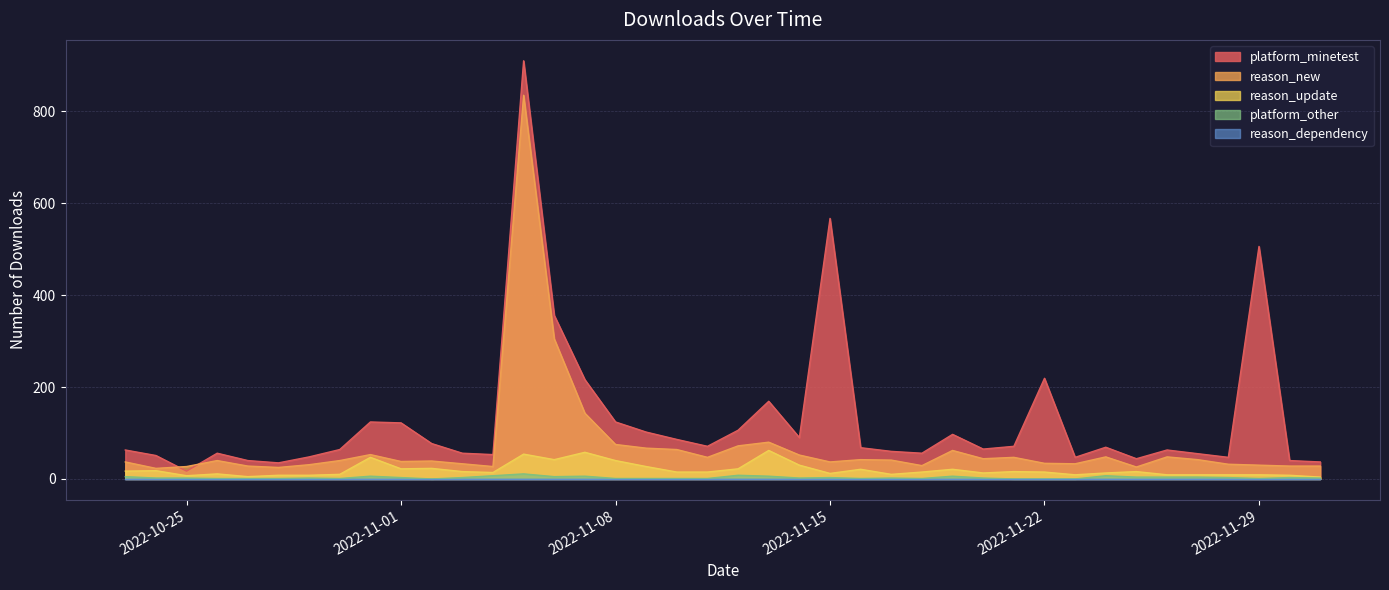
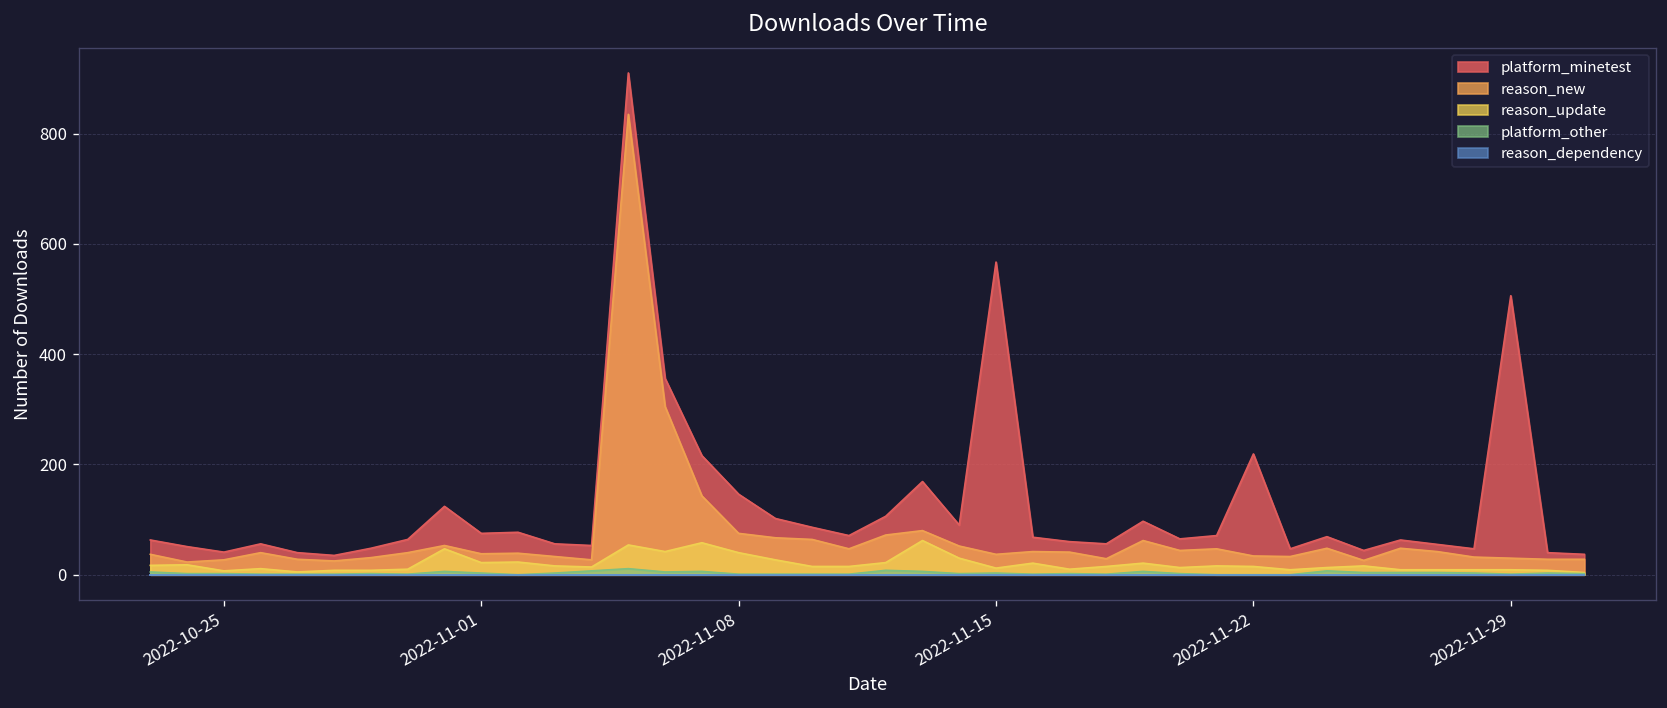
platform_minetest, 2022-10-25: 20 -> 40
platform_minetest, 2022-11-01: 120 -> 80
platform_minetest, 2022-11-08: 120 -> 150
